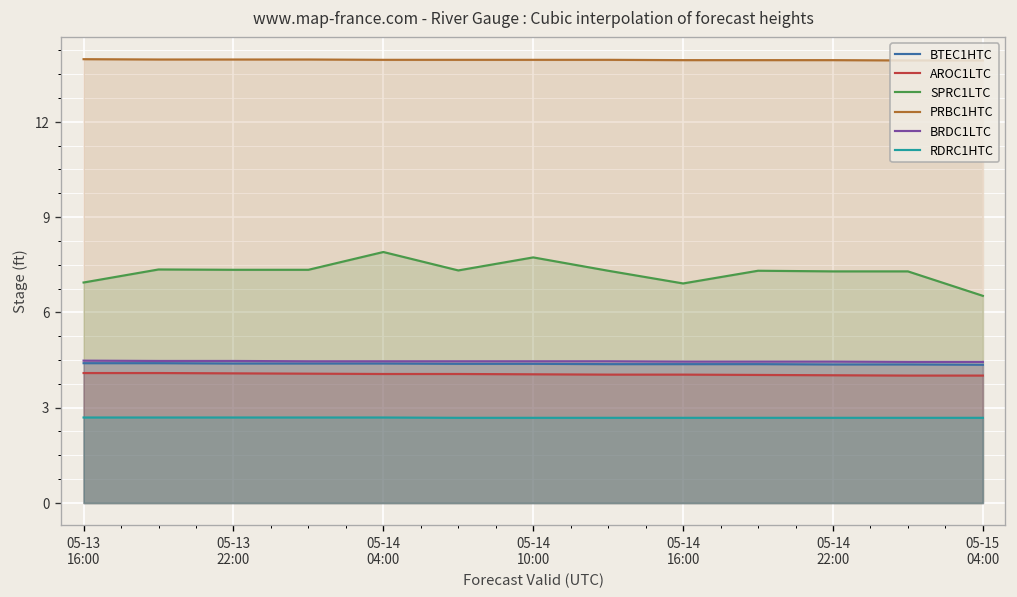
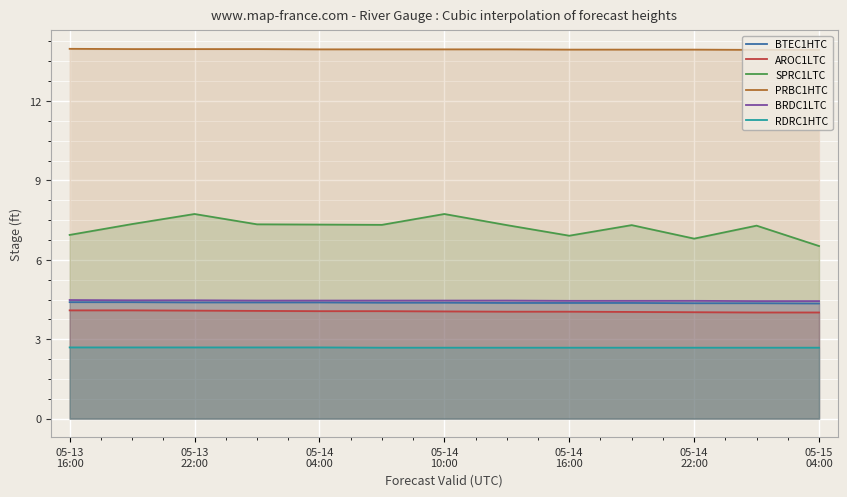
SPRC1LTC, 05-13 22:00: 7.3 -> 7.7
SPRC1LTC, 05-14 04:00: 7.9 -> 7.3
SPRC1LTC, 05-14 22:00: 7.3 -> 6.8
